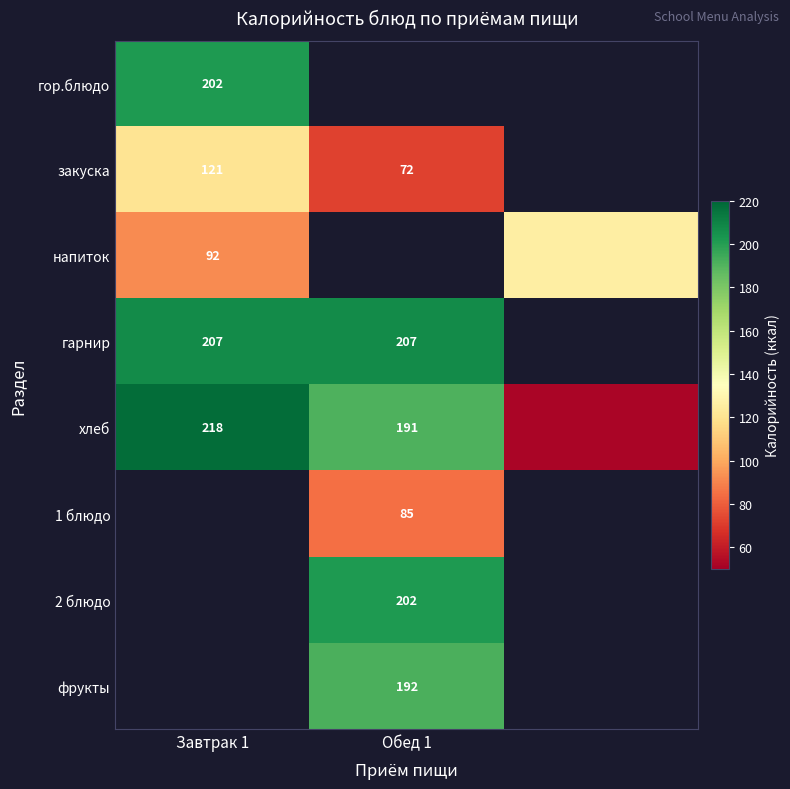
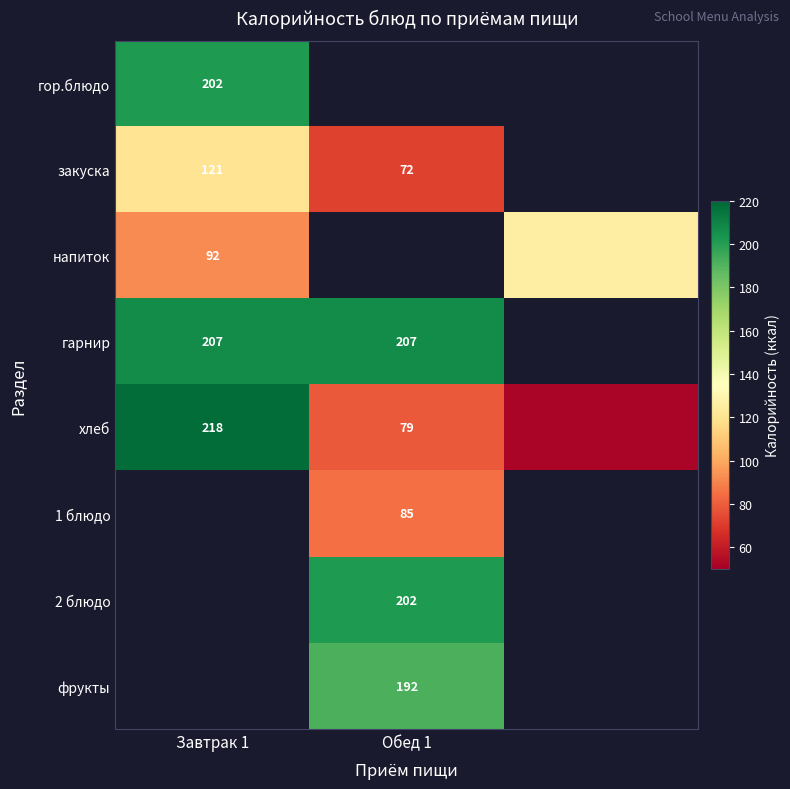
хлеб, Обед 1: 191 -> 79
